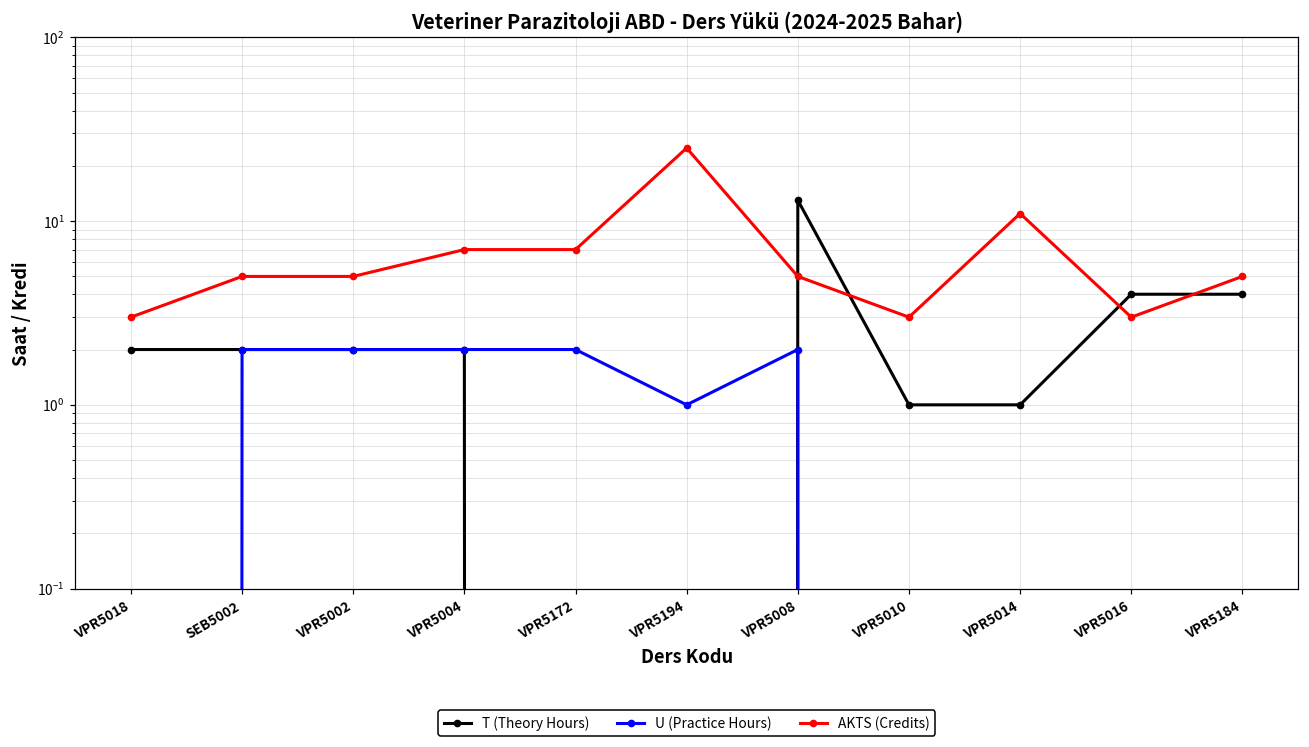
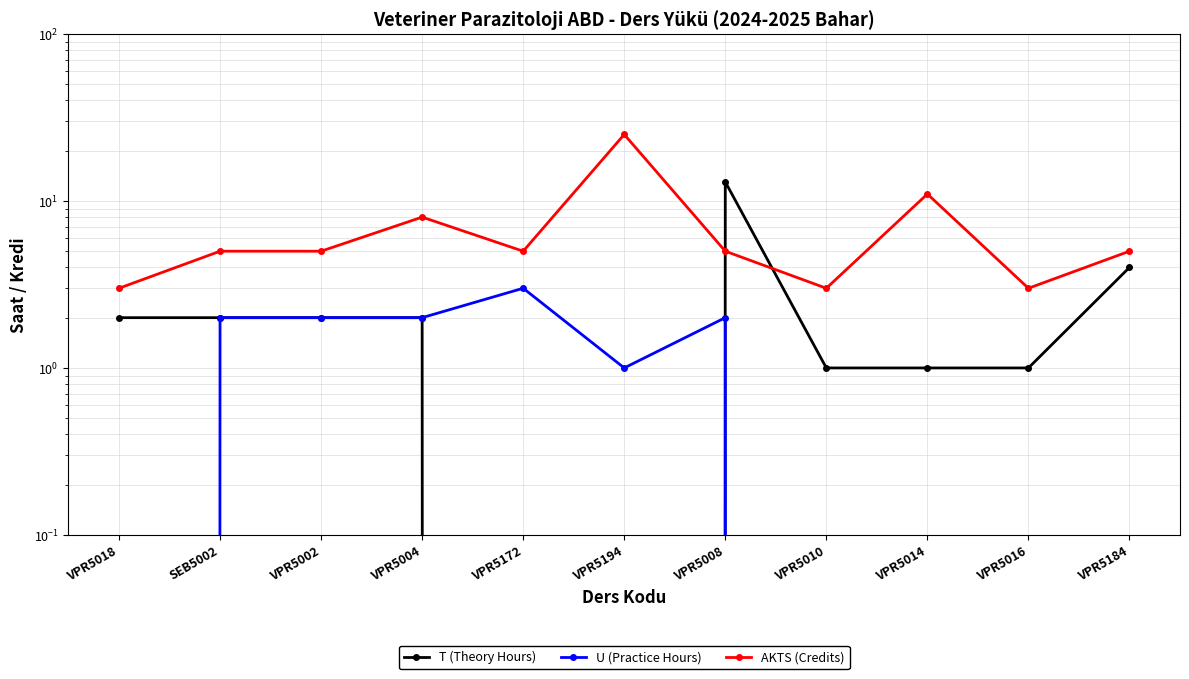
AKTS (Credits), VPR5004: 7 -> 8
U (Practice Hours), VPR5172: 2 -> 3
AKTS (Credits), VPR5172: 7 -> 5
T (Theory Hours), VPR5016: 4 -> 1
